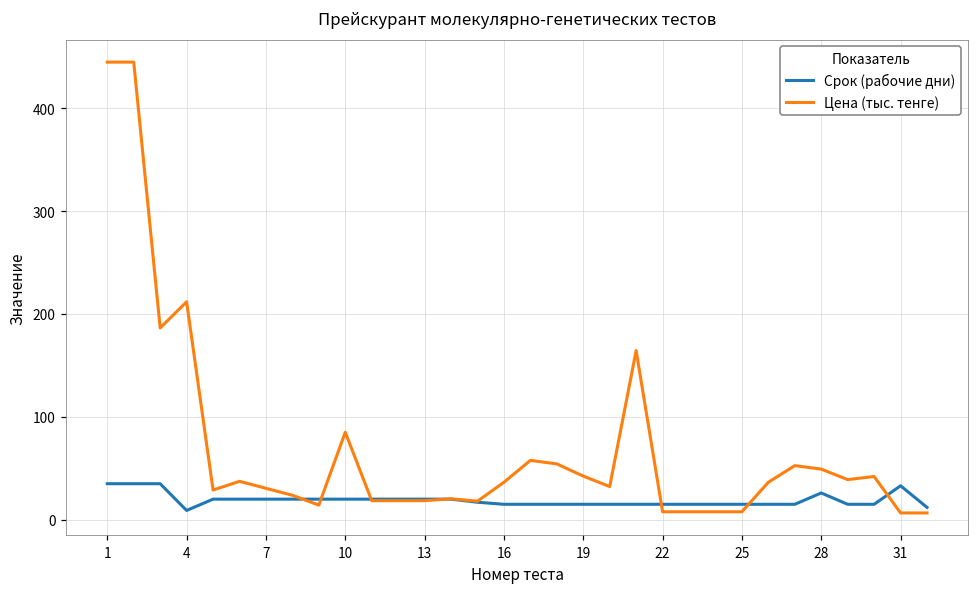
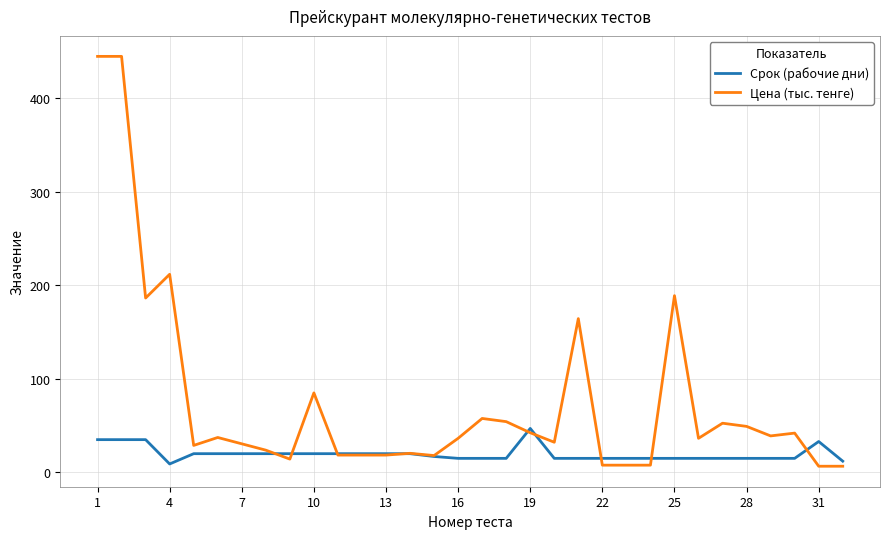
Срок (рабочие дни), 19: 20 -> 50
Цена (тыс. тенге), 25: 10 -> 190
Срок (рабочие дни), 28: 30 -> 20
